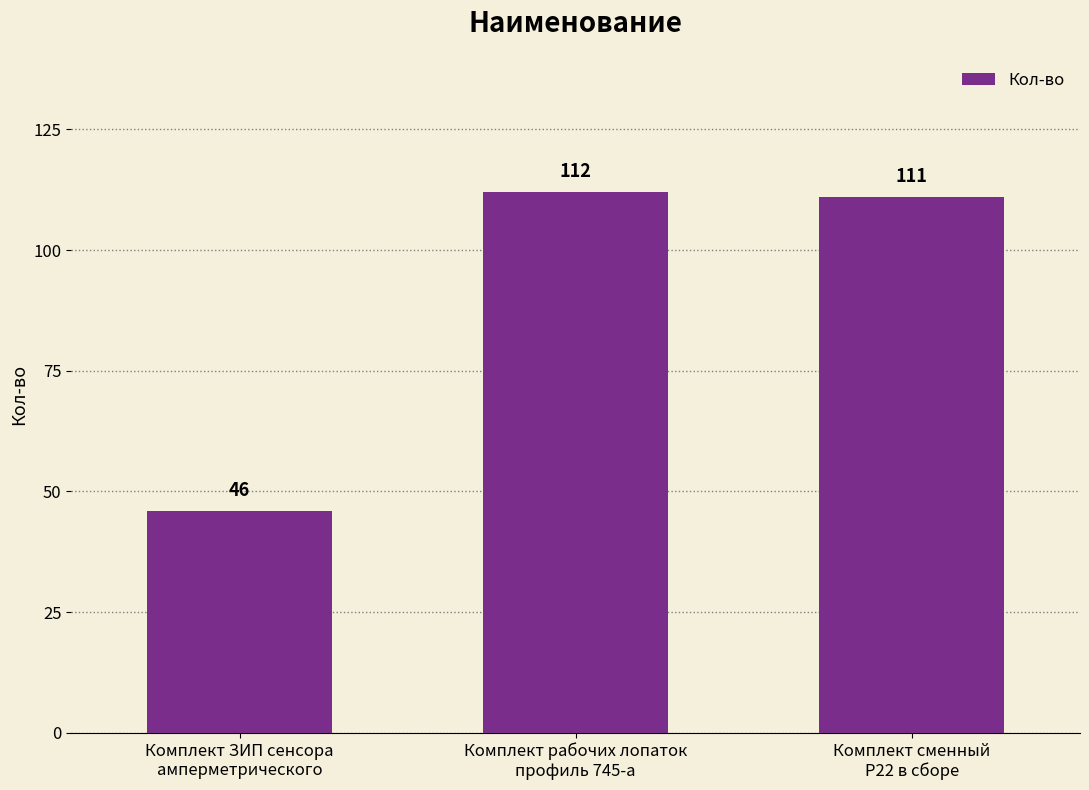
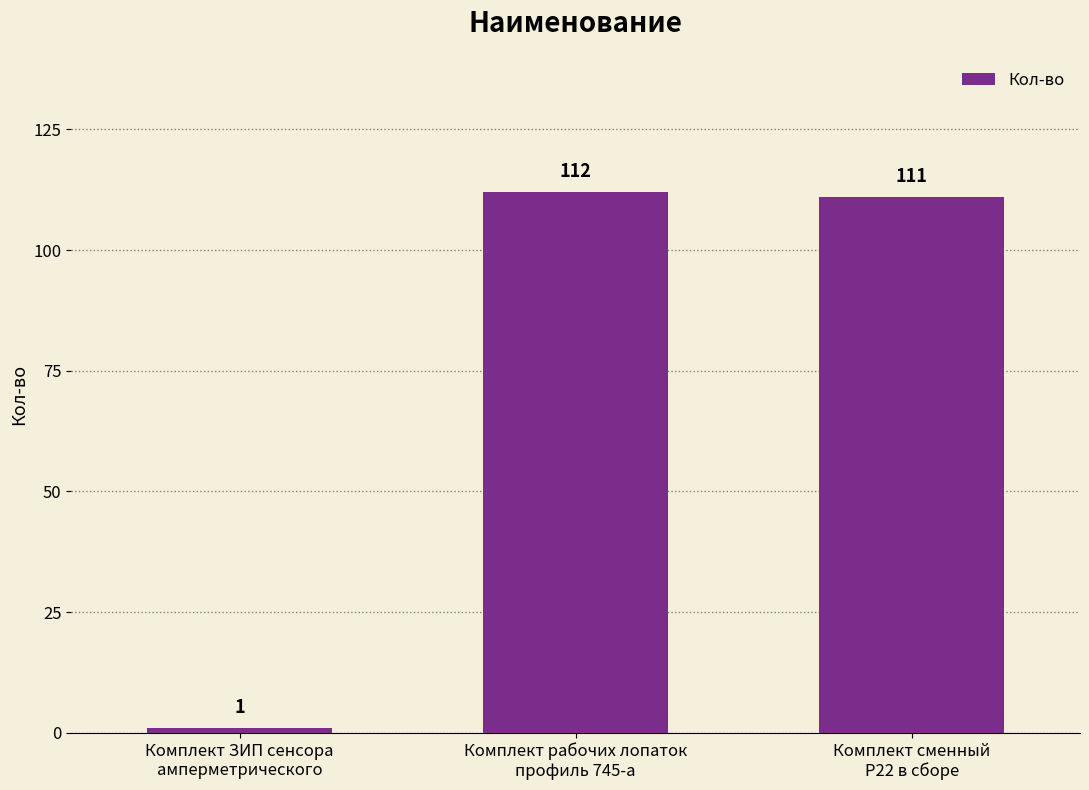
Комплект ЗИП сенсора амперметрического: 46 -> 1
